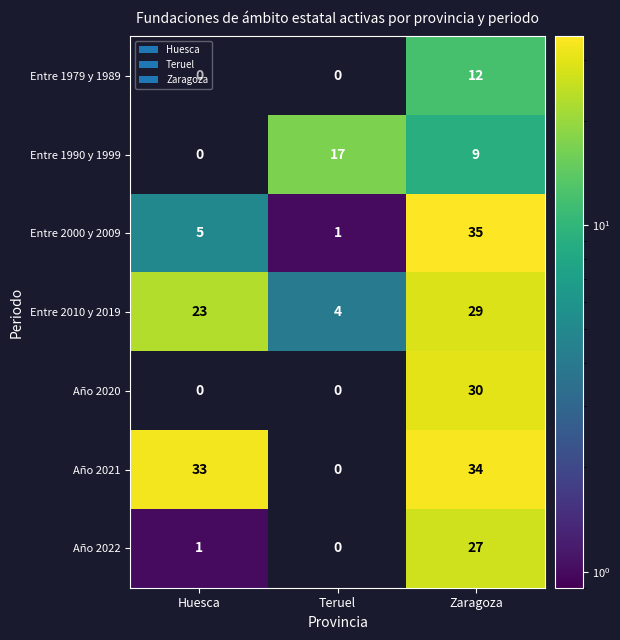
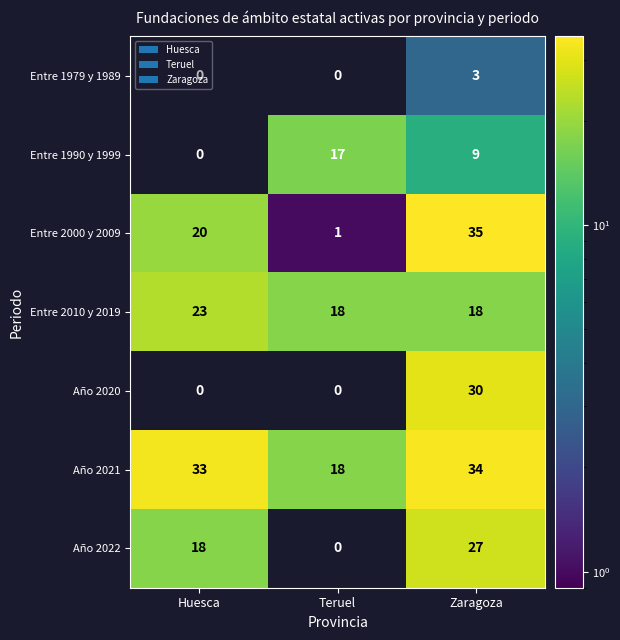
Entre 1979 y 1989, Zaragoza: 12 -> 3
Entre 2000 y 2009, Huesca: 5 -> 20
Entre 2010 y 2019, Teruel: 4 -> 18
Entre 2010 y 2019, Zaragoza: 29 -> 18
Año 2021, Teruel: 0 -> 18
Año 2022, Huesca: 1 -> 18
